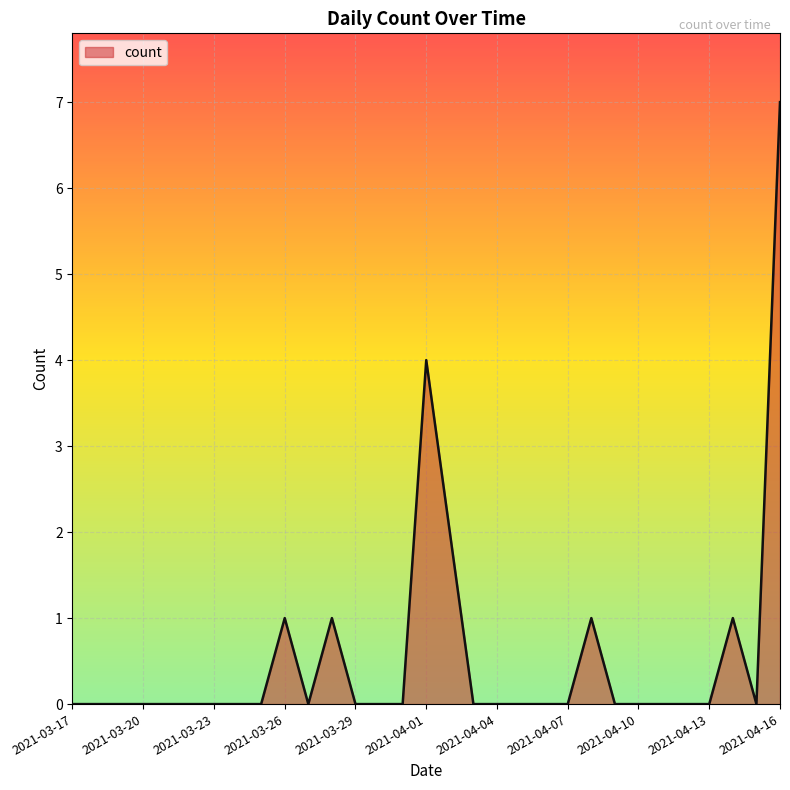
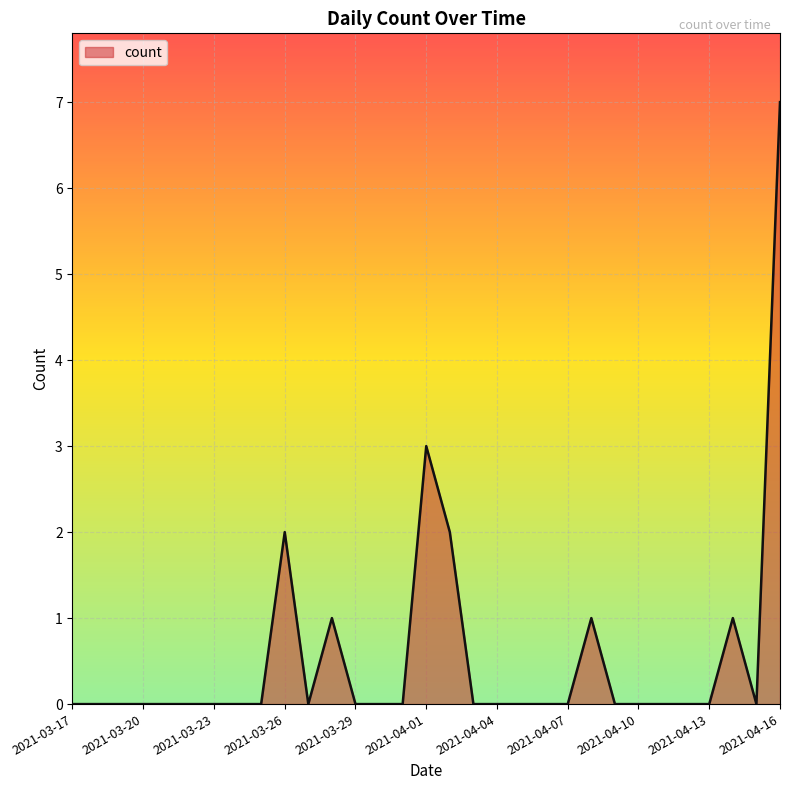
2021-03-26: 1 -> 2
2021-04-01: 4 -> 3
